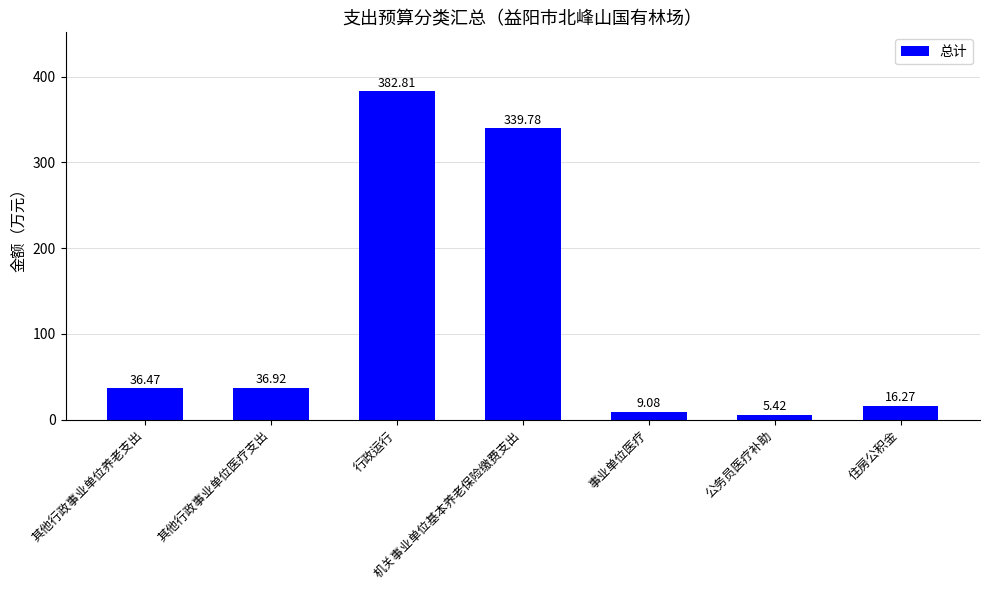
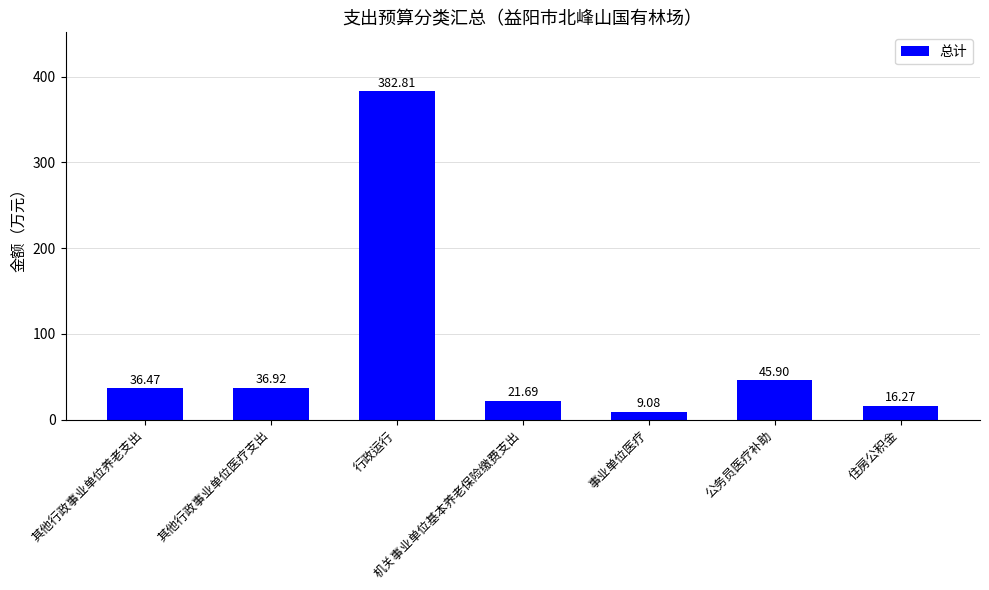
机关事业单位基本养老保险缴费支出: 339.78 -> 21.69
公务员医疗补助: 5.42 -> 45.90
